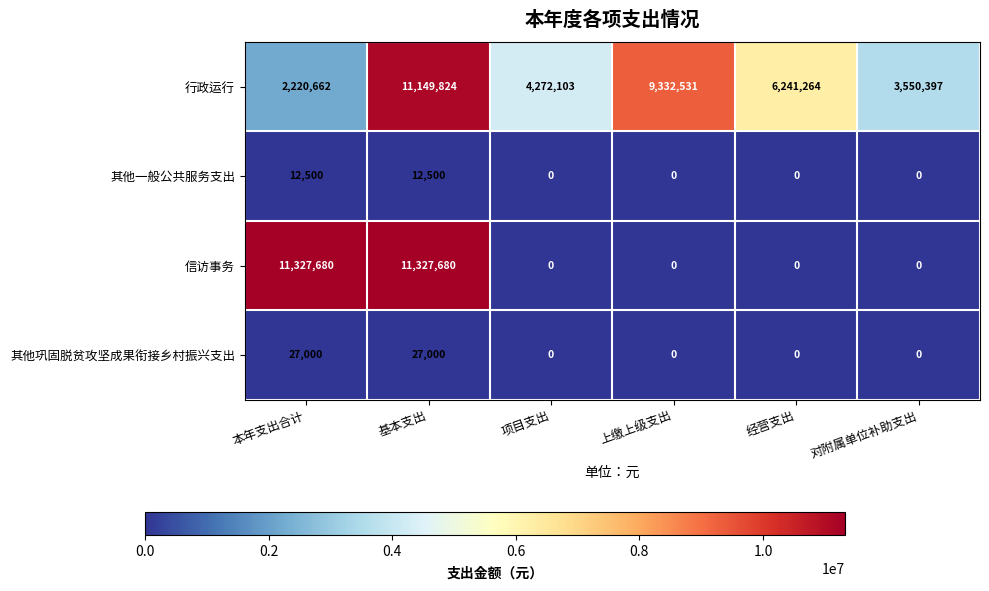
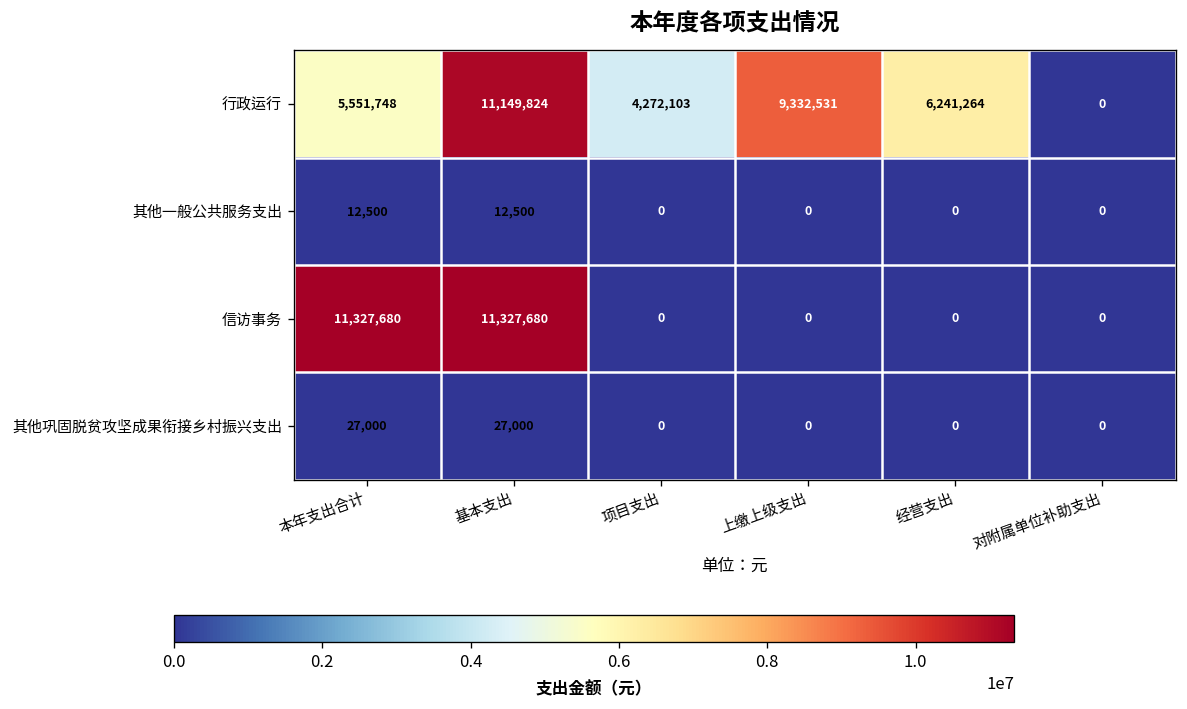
行政运行, 本年支出合计: 2,220,662 -> 5,551,748
行政运行, 对附属单位补助支出: 3,550,397 -> 0
